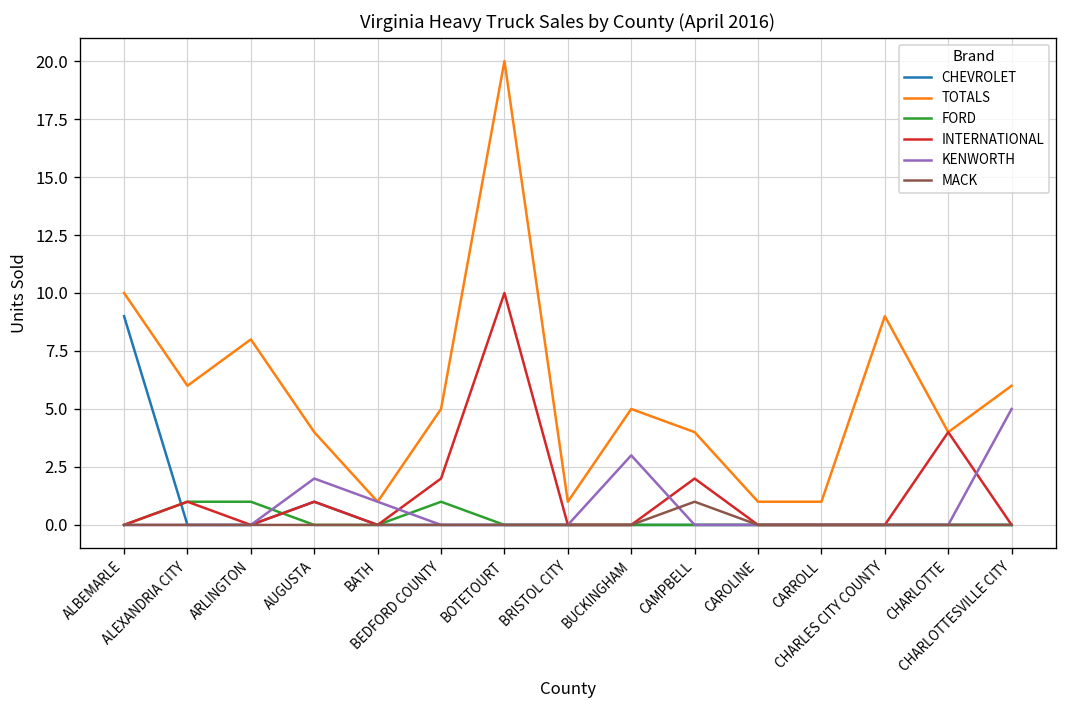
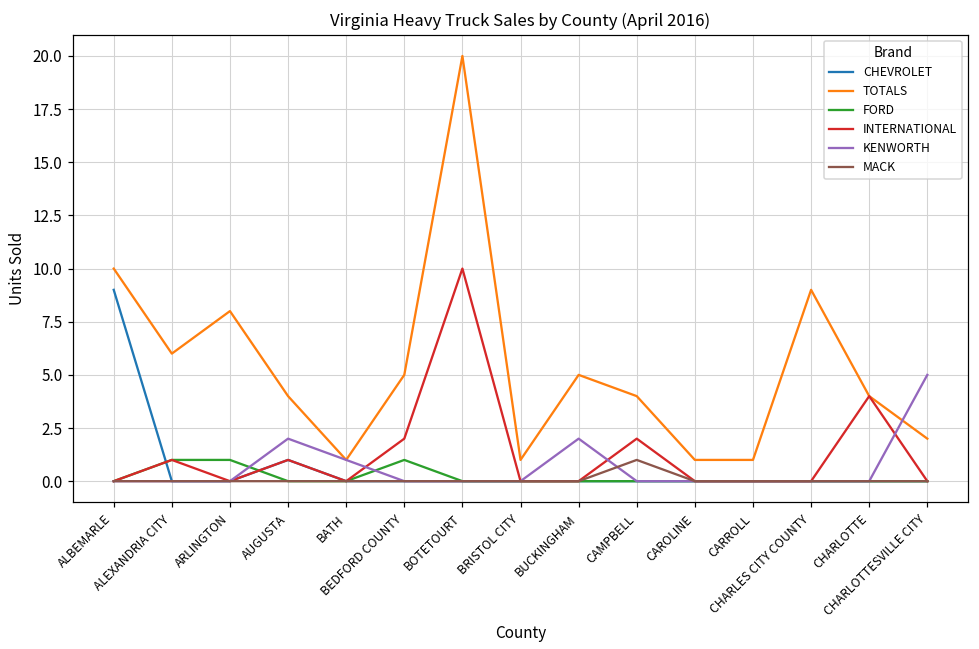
KENWORTH, BUCKINGHAM: 3 -> 2
TOTALS, CHARLOTTESVILLE CITY: 6 -> 2
